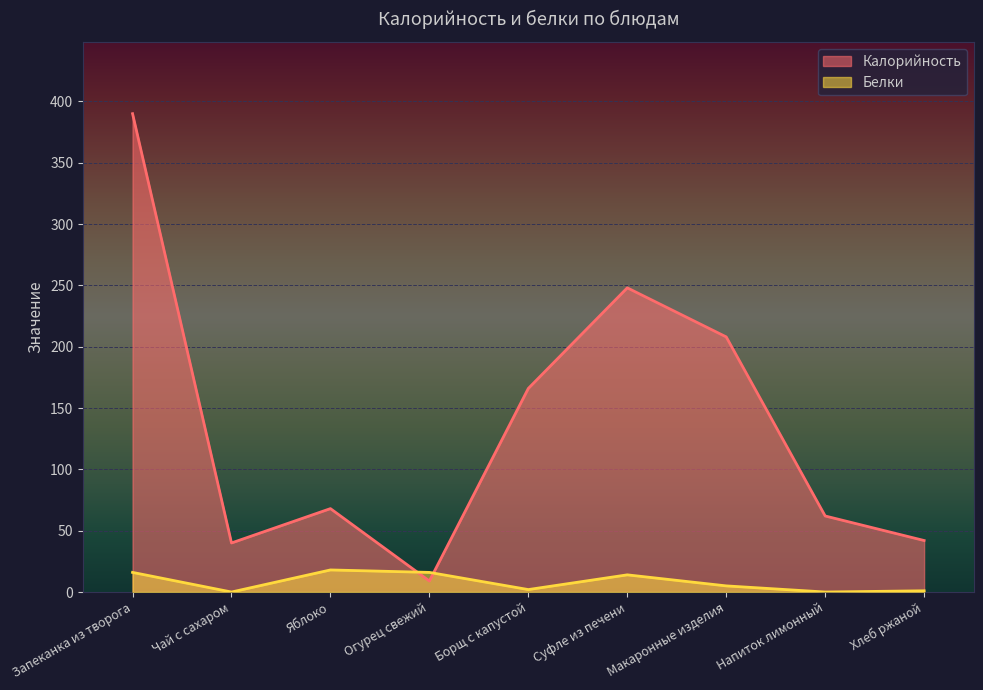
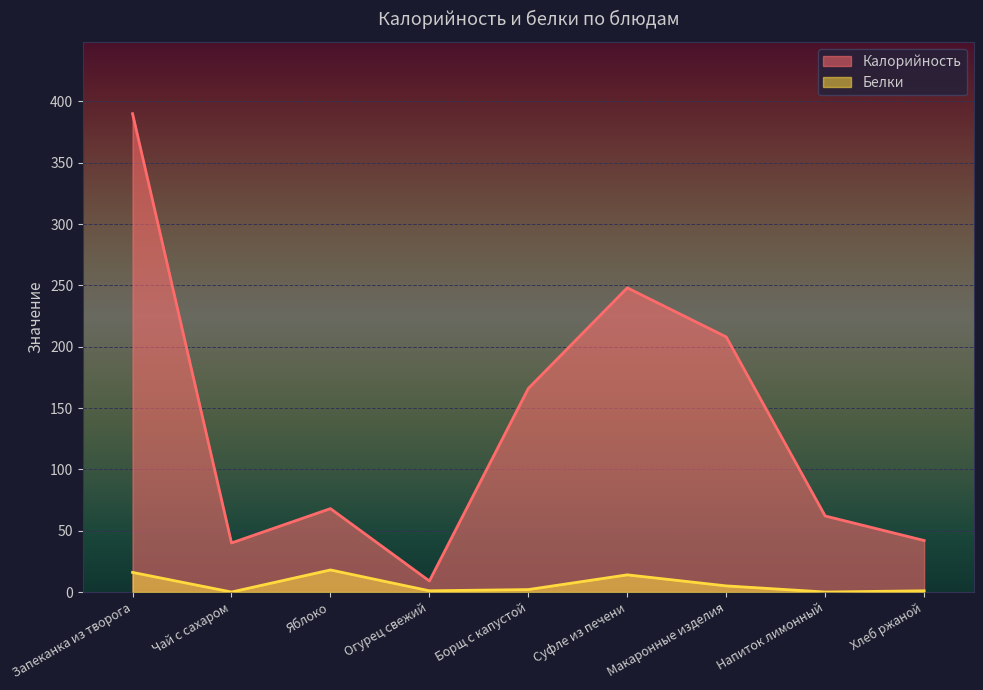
Белки, Огурец свежий: 16 -> 1
